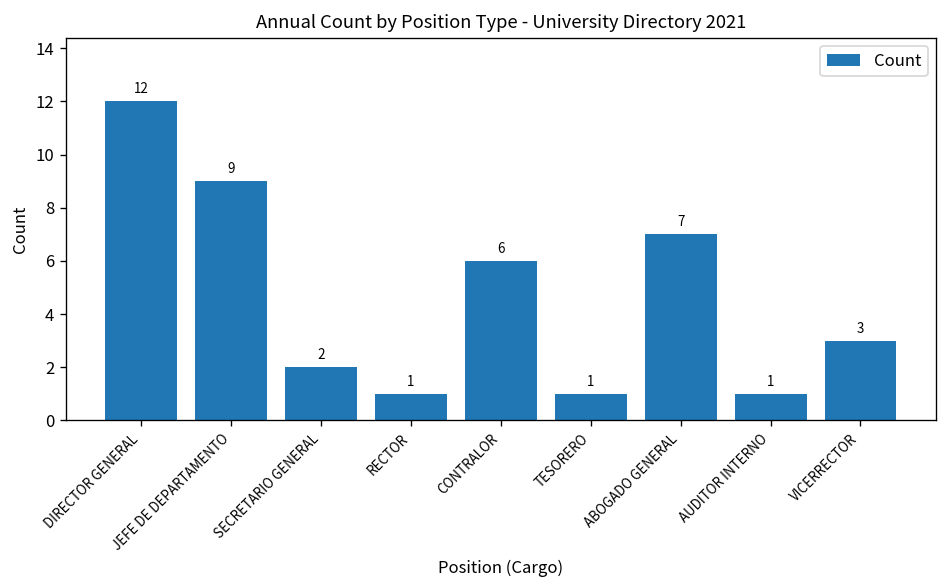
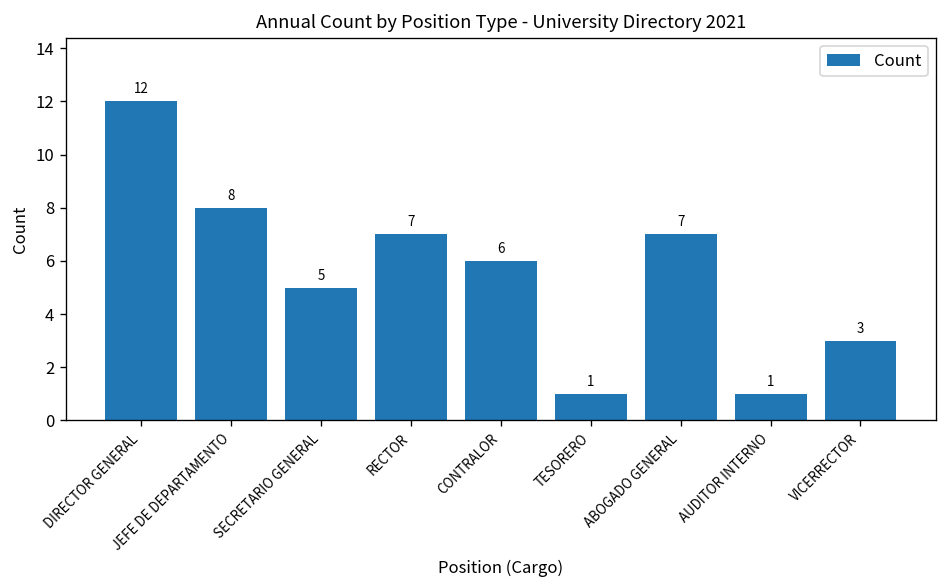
JEFE DE DEPARTAMENTO: 9 -> 8
SECRETARIO GENERAL: 2 -> 5
RECTOR: 1 -> 7
